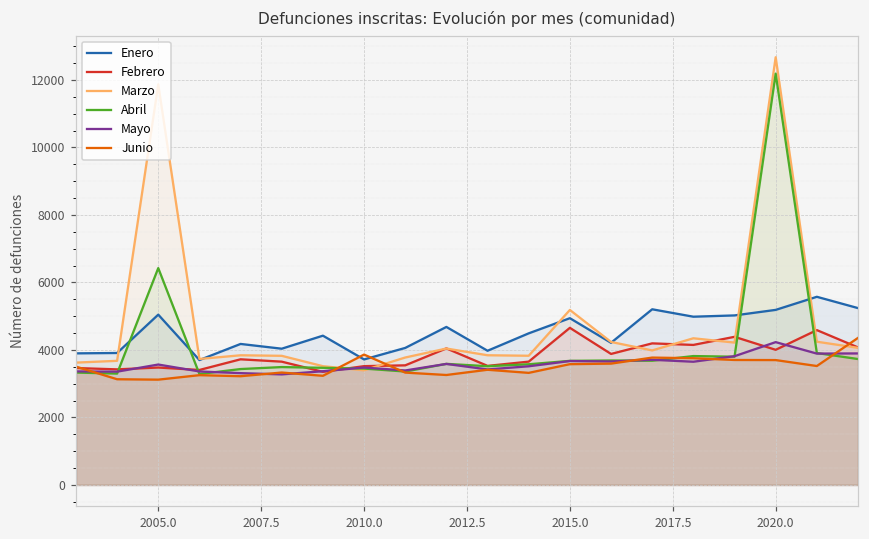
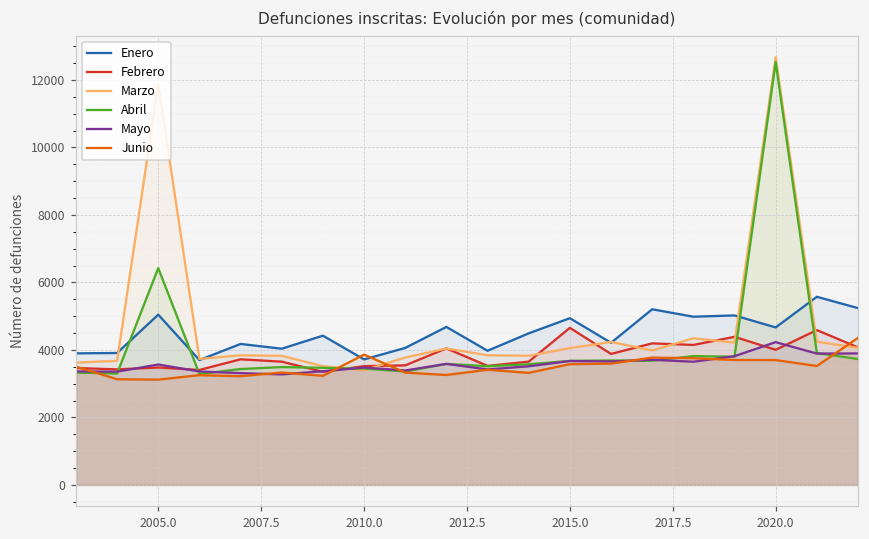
Marzo, 2015.0: 5200 -> 4100
Enero, 2020.0: 5200 -> 4700
Abril, 2020.0: 12200 -> 12500
